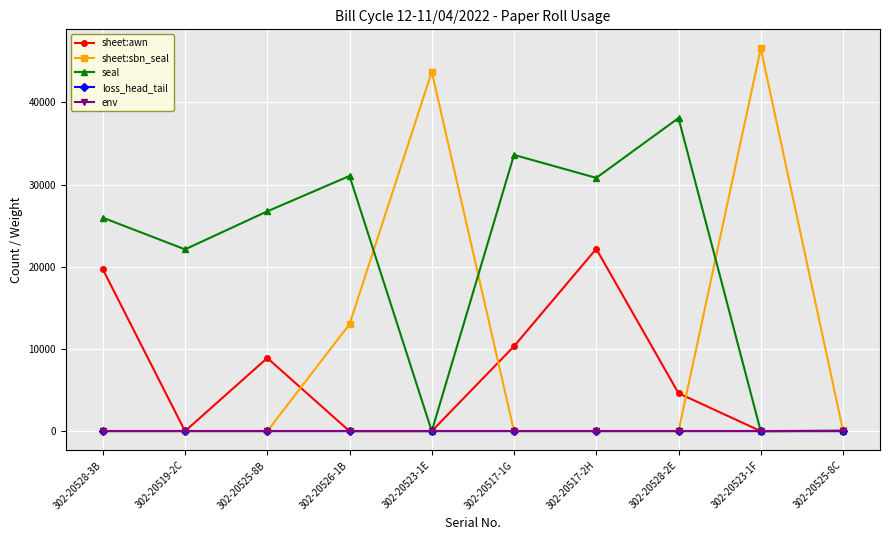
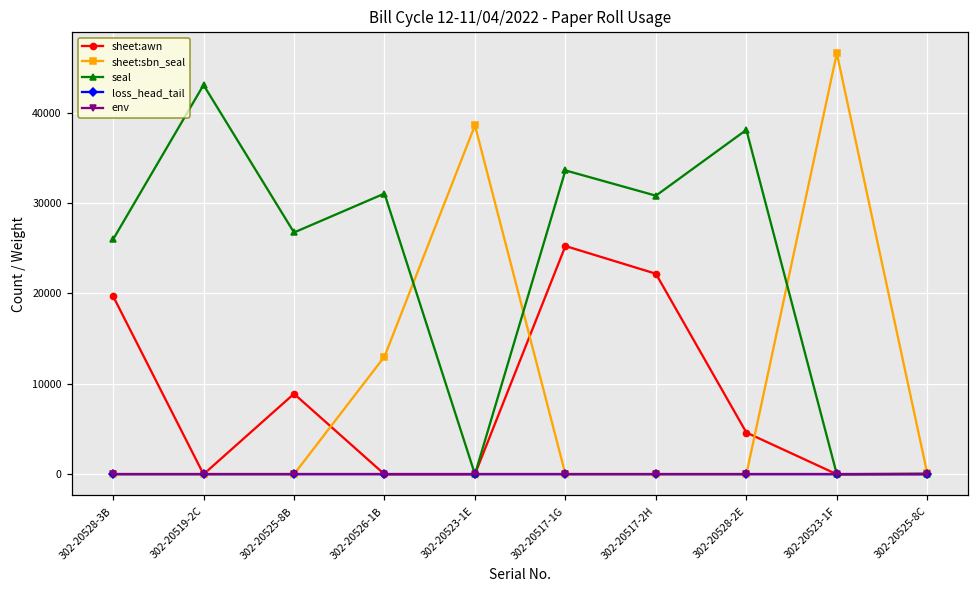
seal, 302-20519-2C: 22000 -> 43000
sheet:sbn_seal, 302-20523-1E: 44000 -> 39000
sheet:awn, 302-20517-1G: 10000 -> 25000
